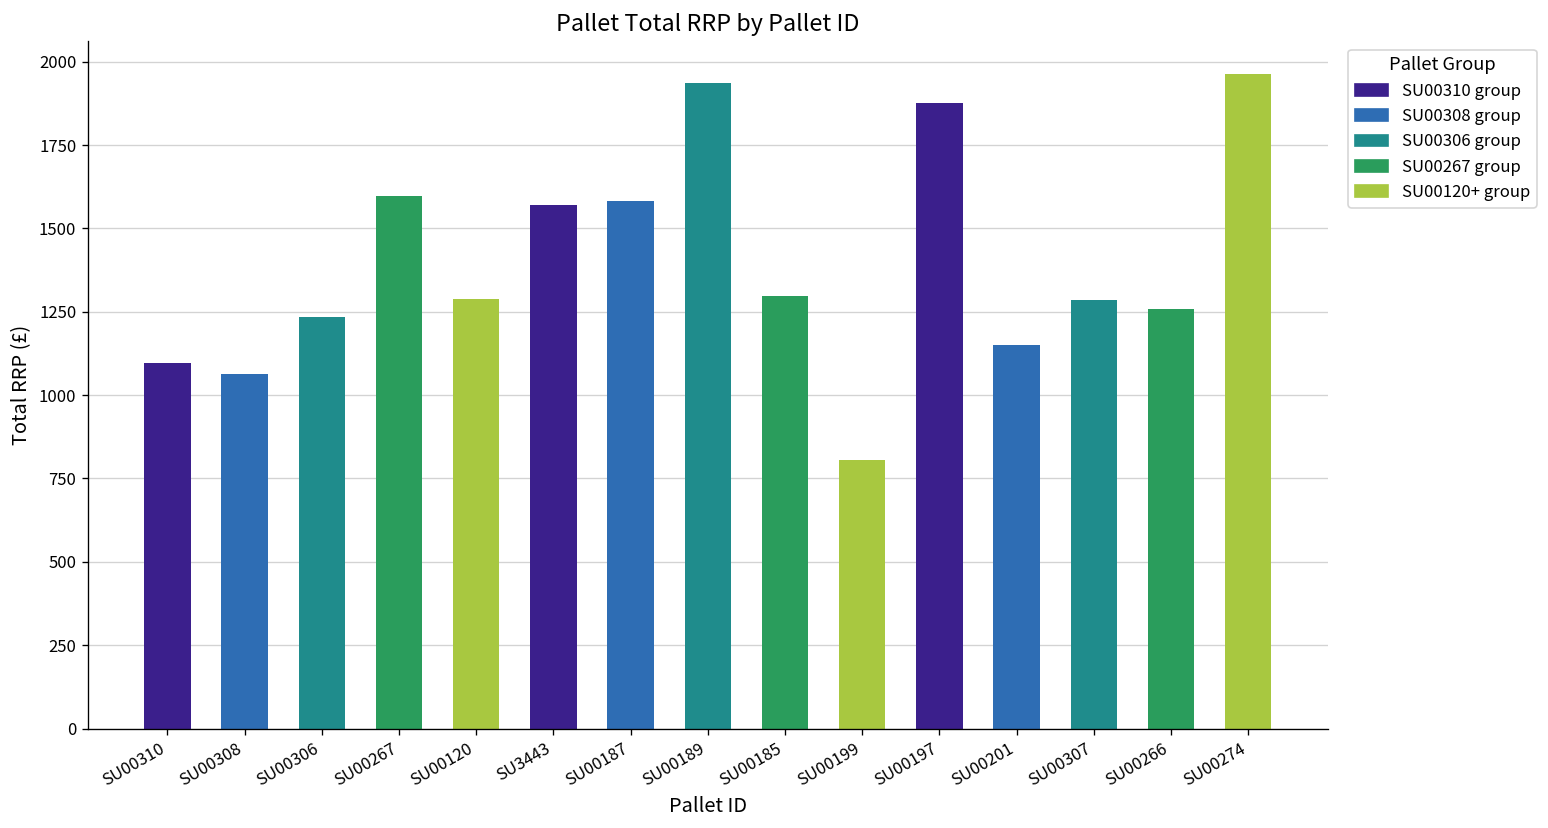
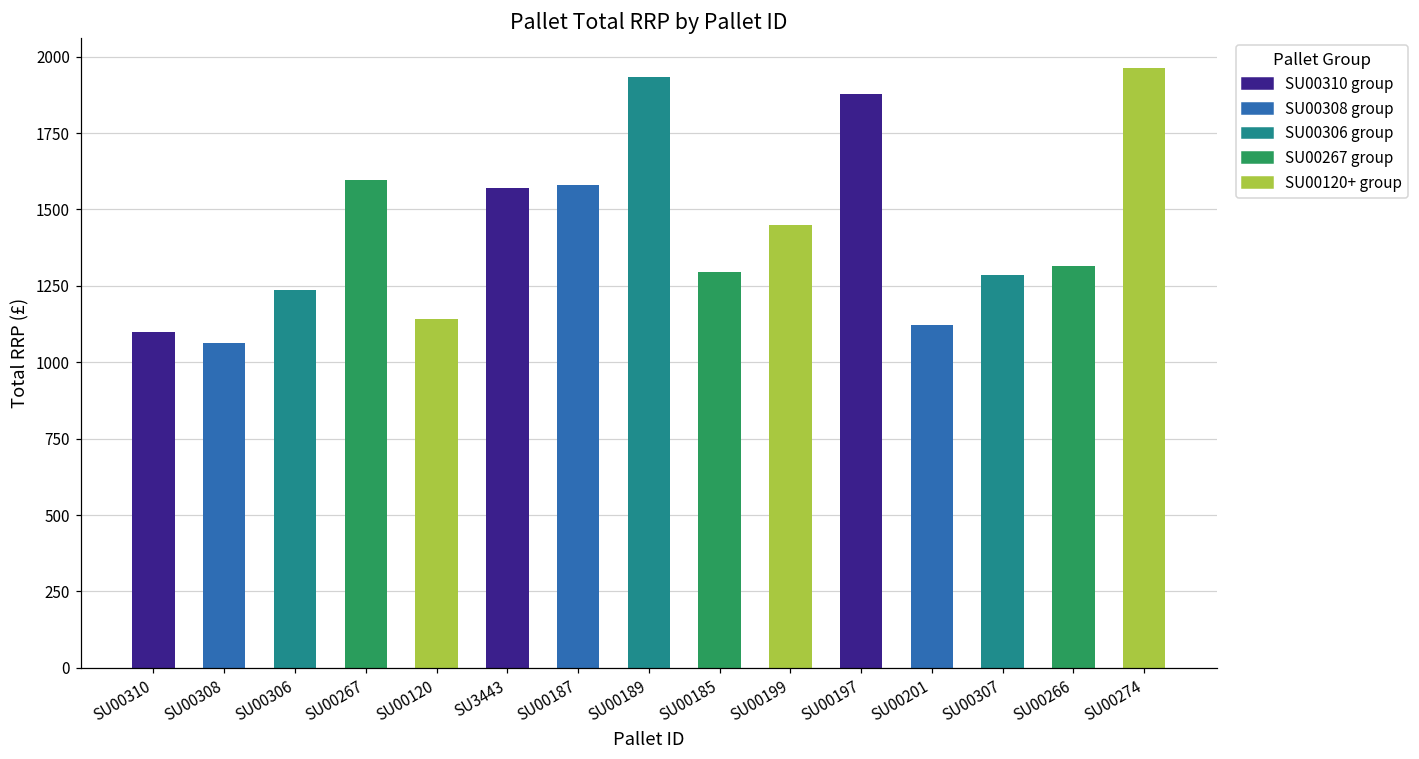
SU00120: 1290 -> 1140
SU00199: 800 -> 1450
SU00201: 1150 -> 1120
SU00266: 1260 -> 1310
